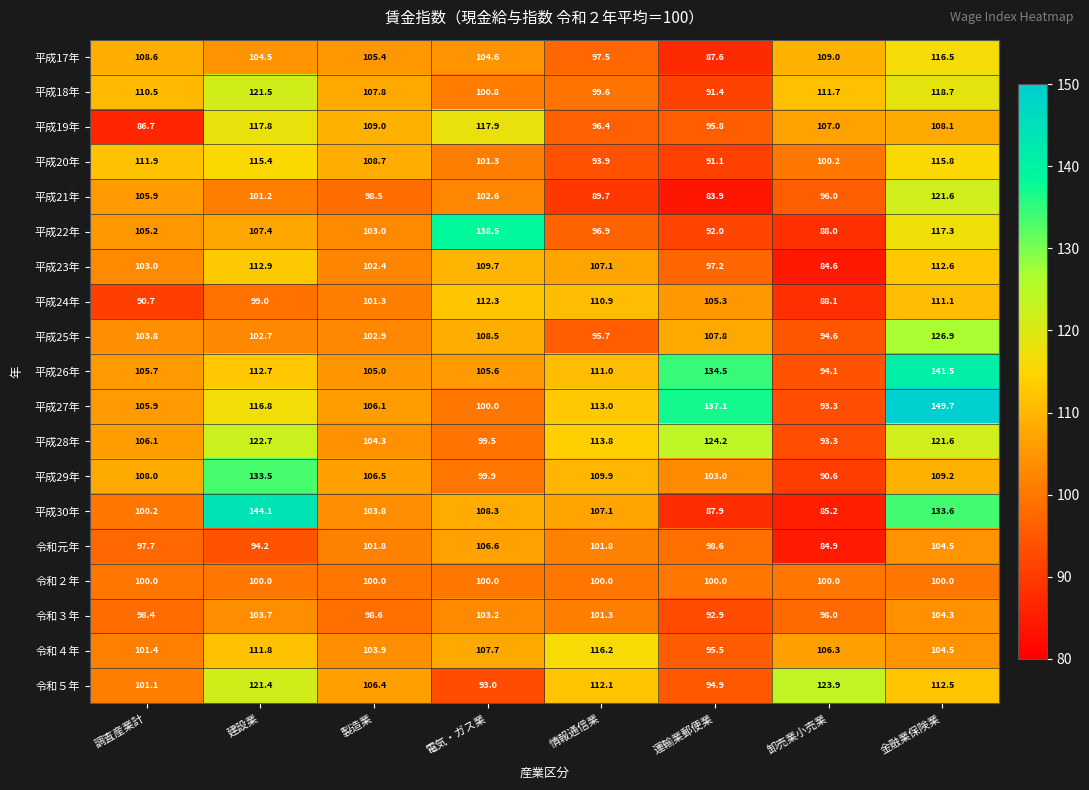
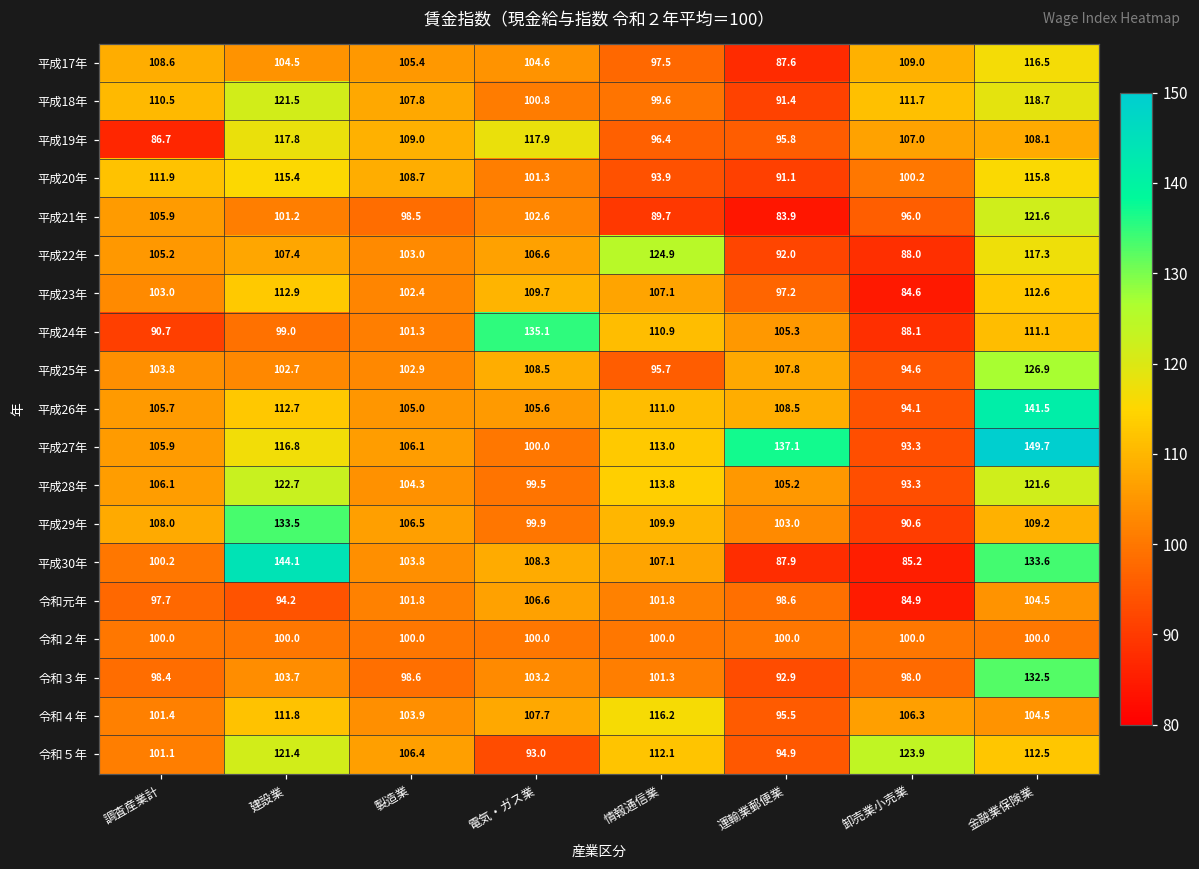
平成22年, 電気・ガス業: 138.5 -> 106.6
平成22年, 情報通信業: 96.9 -> 124.9
平成24年, 電気・ガス業: 112.3 -> 135.1
平成26年, 運輸業郵便業: 134.5 -> 108.5
平成28年, 運輸業郵便業: 124.2 -> 105.2
令和３年, 金融業保険業: 104.3 -> 132.5
